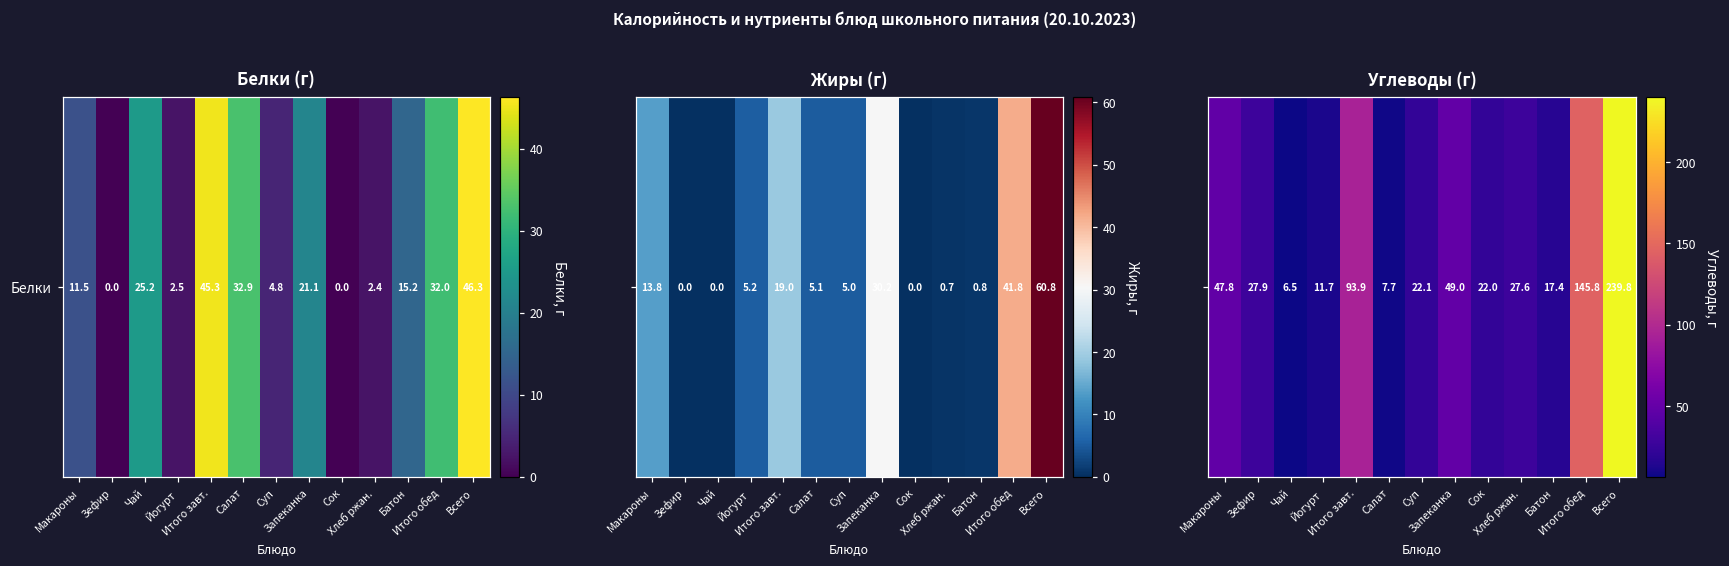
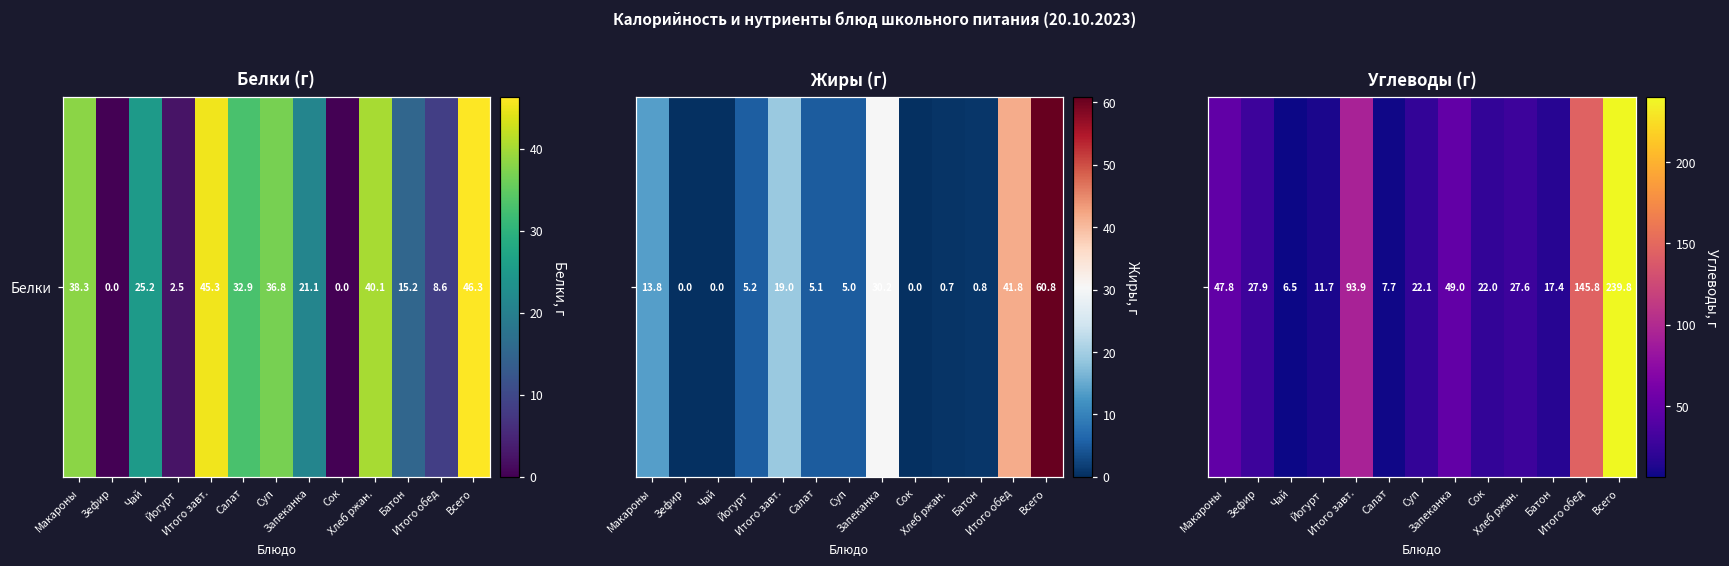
Белки (г), Белки, Макароны: 11.5 -> 38.3
Белки (г), Белки, Суп: 4.8 -> 36.8
Белки (г), Белки, Хлеб ржан.: 2.4 -> 40.1
Белки (г), Белки, Итого обед: 32.0 -> 8.6
